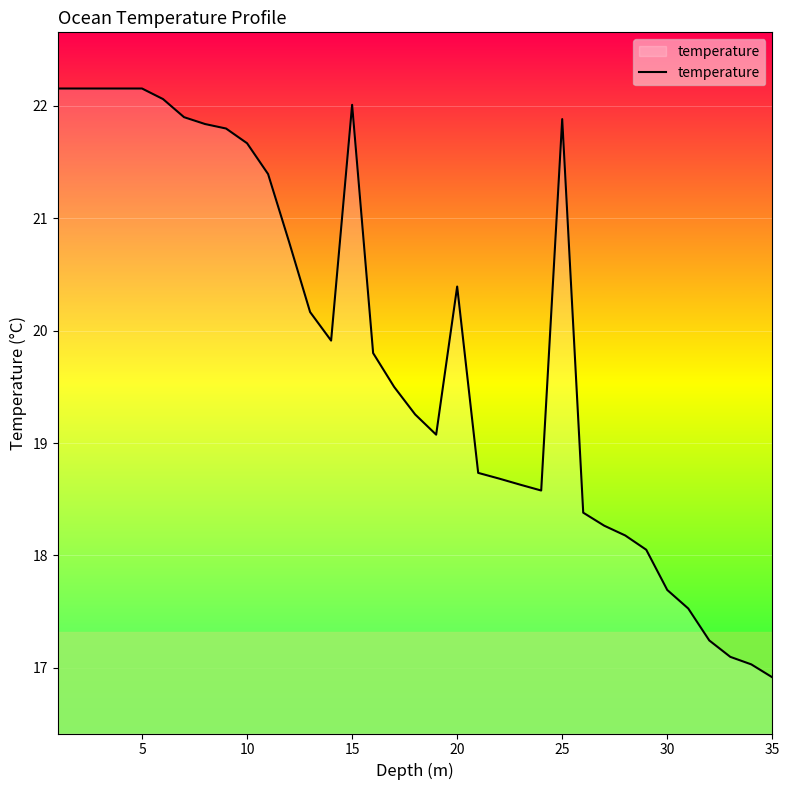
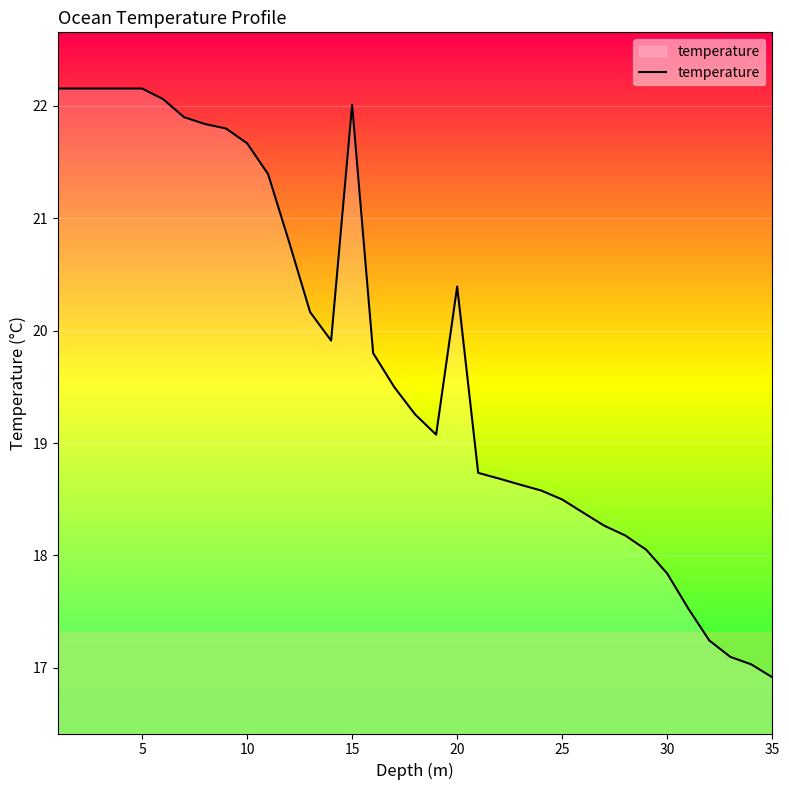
25: 21.88 -> 18.50
30: 17.69 -> 17.84
